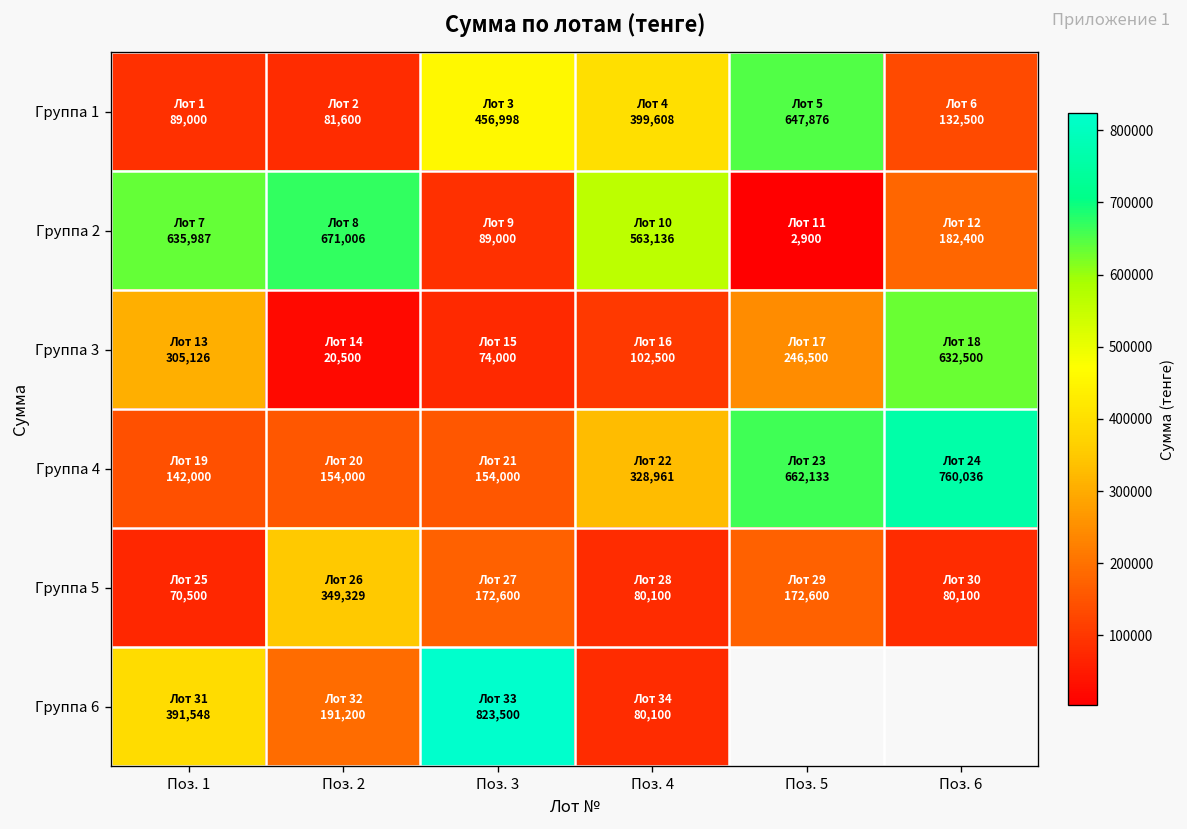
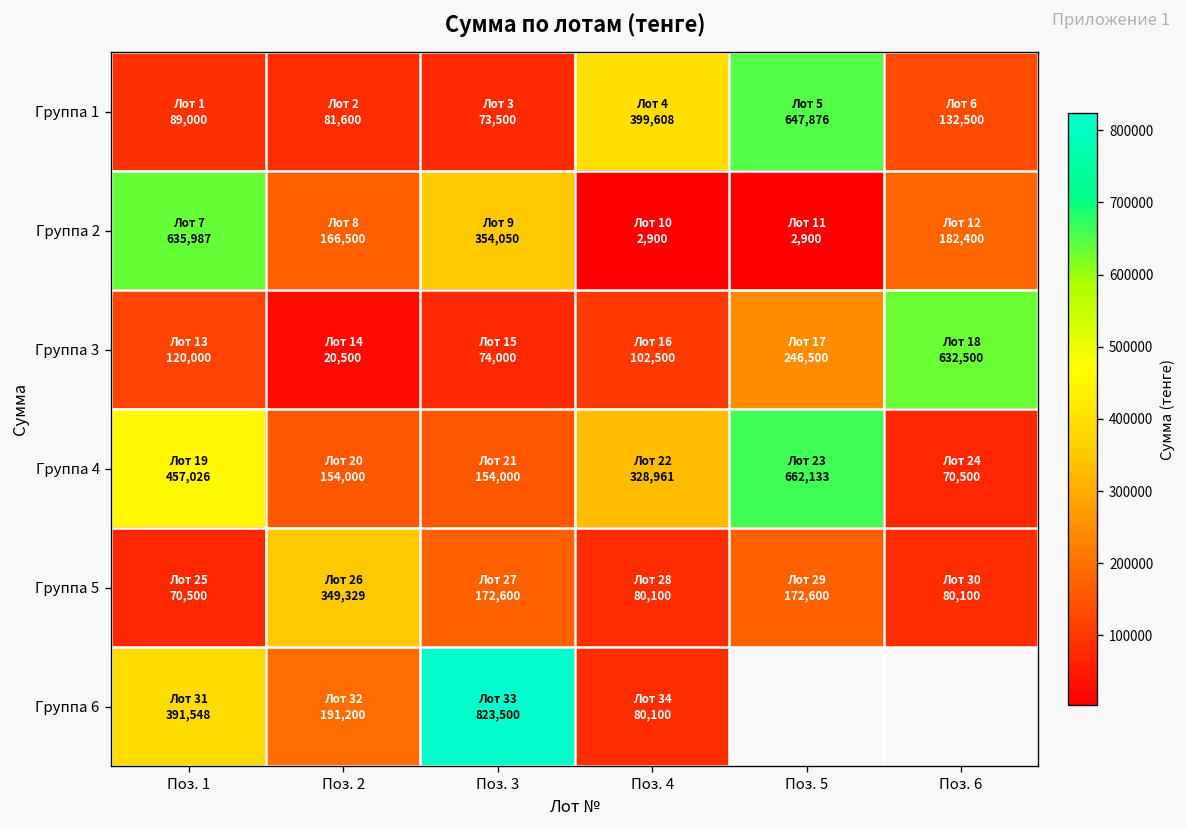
Группа 1, Поз. 3: 456,998 -> 73,500
Группа 2, Поз. 2: 671,006 -> 166,500
Группа 2, Поз. 3: 89,000 -> 354,050
Группа 2, Поз. 4: 563,136 -> 2,900
Группа 3, Поз. 1: 305,126 -> 120,000
Группа 4, Поз. 1: 142,000 -> 457,026
Группа 4, Поз. 6: 760,036 -> 70,500
